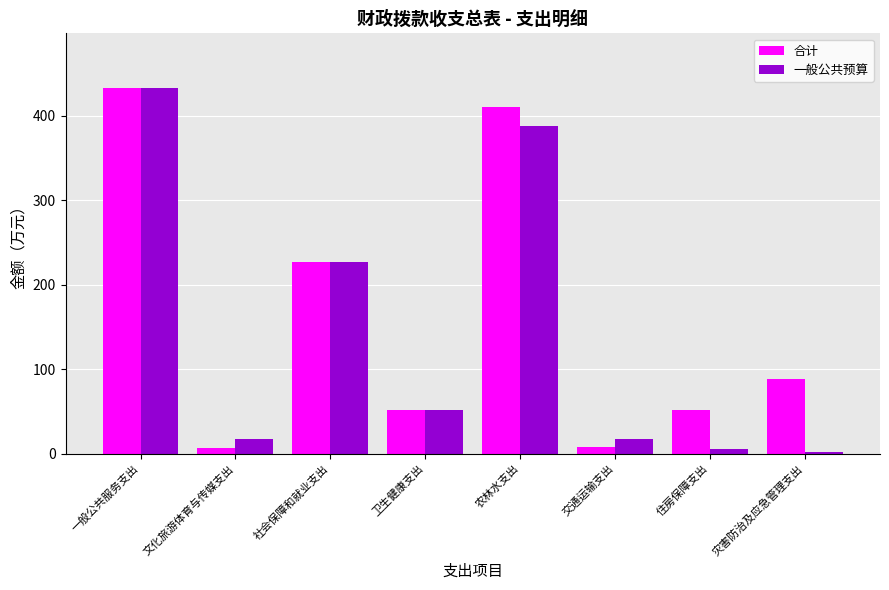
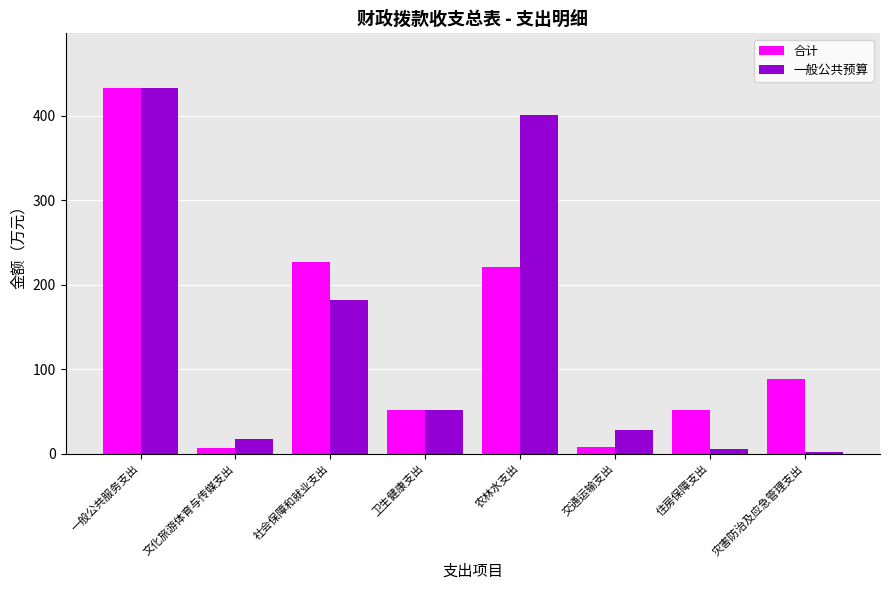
一般公共预算, 社会保障和就业支出: 230 -> 180
合计, 农林水支出: 410 -> 220
一般公共预算, 农林水支出: 390 -> 400
一般公共预算, 交通运输支出: 20 -> 30
